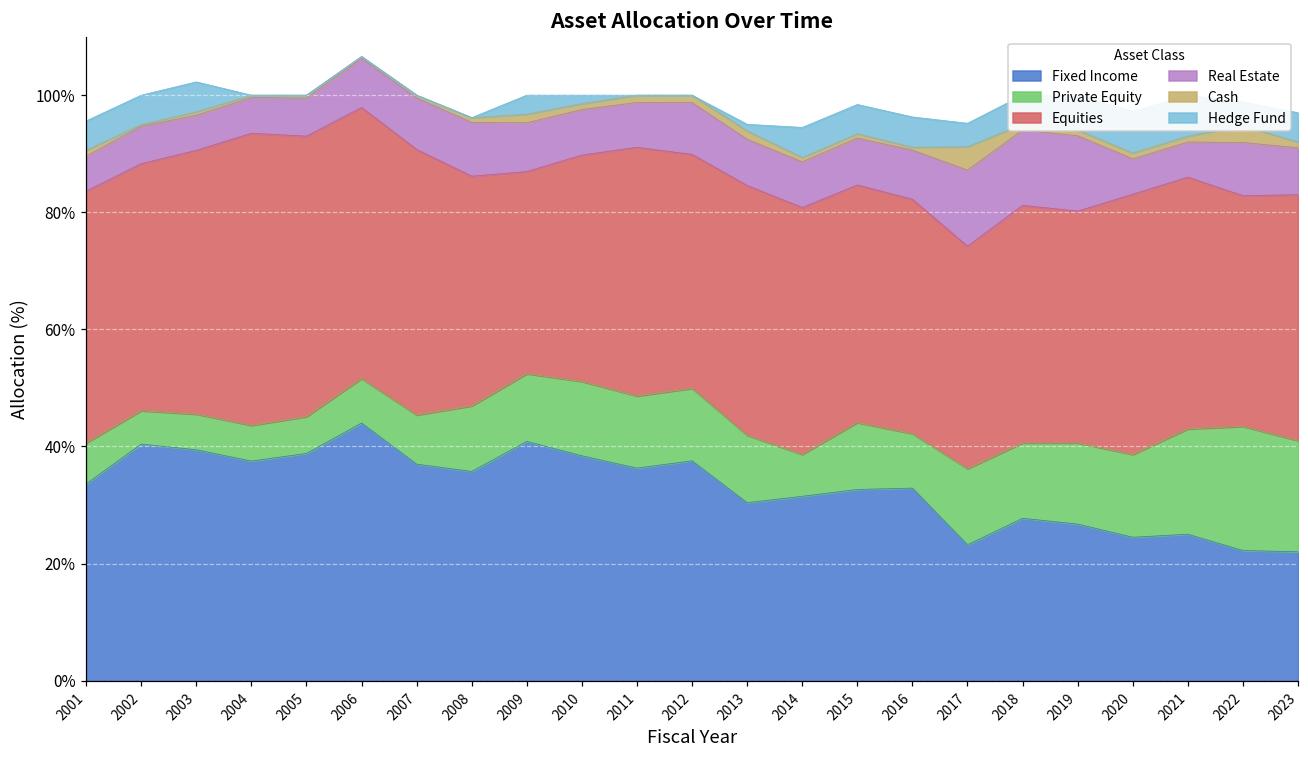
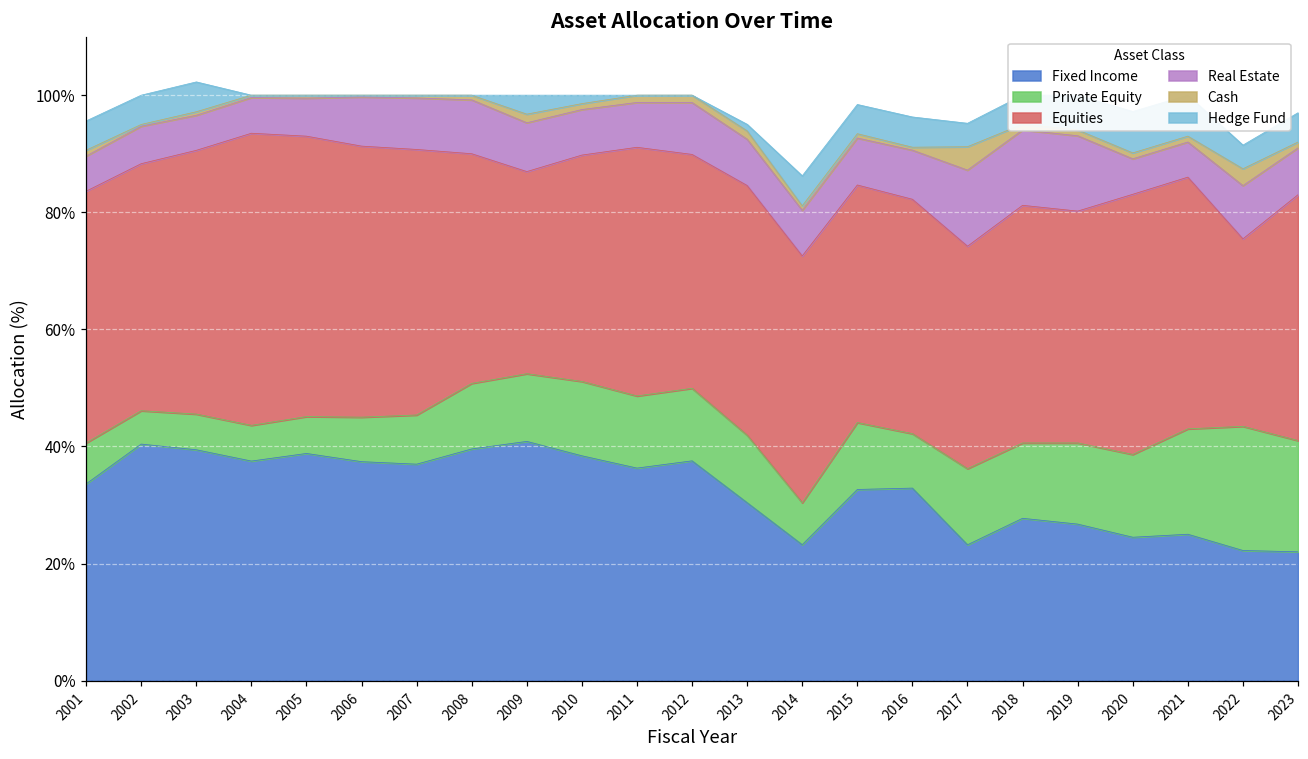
Fixed Income, 2006: 44% -> 37%
Fixed Income, 2008: 36% -> 40%
Fixed Income, 2014: 31% -> 23%
Equities, 2022: 39% -> 32%
